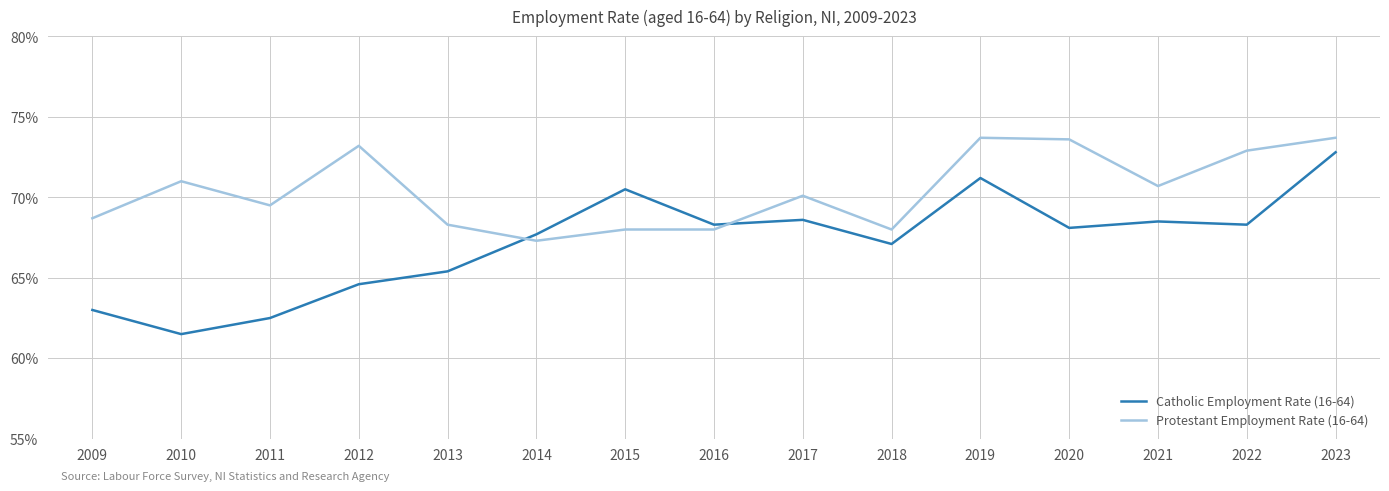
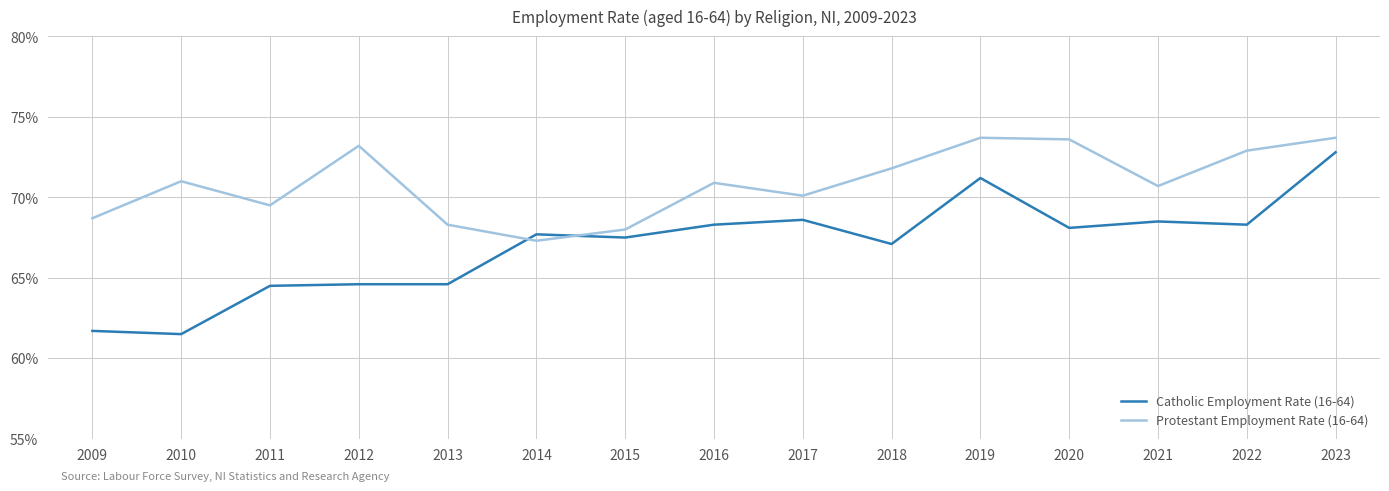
Catholic Employment Rate (16-64), 2009: 63.0% -> 61.7%
Catholic Employment Rate (16-64), 2011: 62.5% -> 64.5%
Catholic Employment Rate (16-64), 2013: 65.4% -> 64.6%
Catholic Employment Rate (16-64), 2015: 70.5% -> 67.5%
Protestant Employment Rate (16-64), 2016: 68.0% -> 70.9%
Protestant Employment Rate (16-64), 2018: 68.0% -> 71.8%
